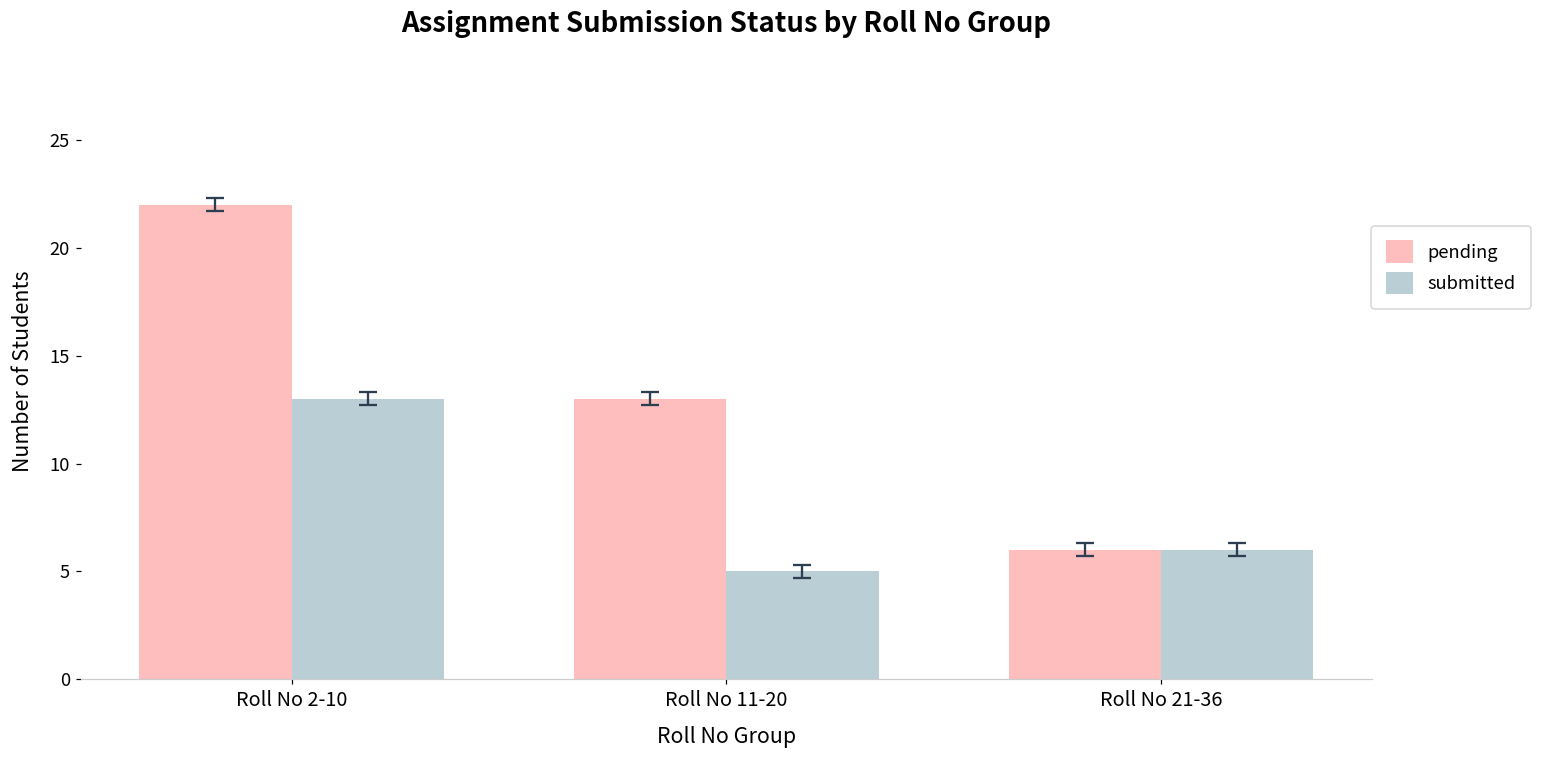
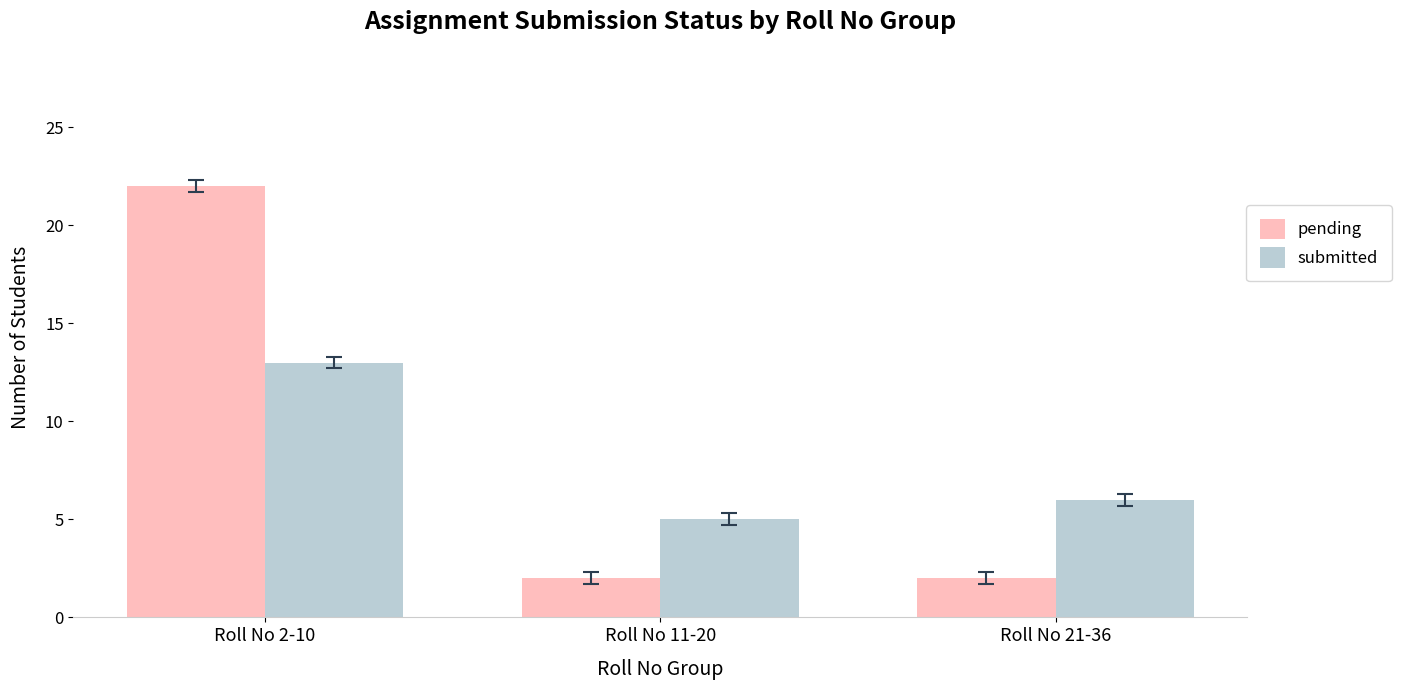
pending, Roll No 11-20: 13 -> 2
pending, Roll No 21-36: 6 -> 2
